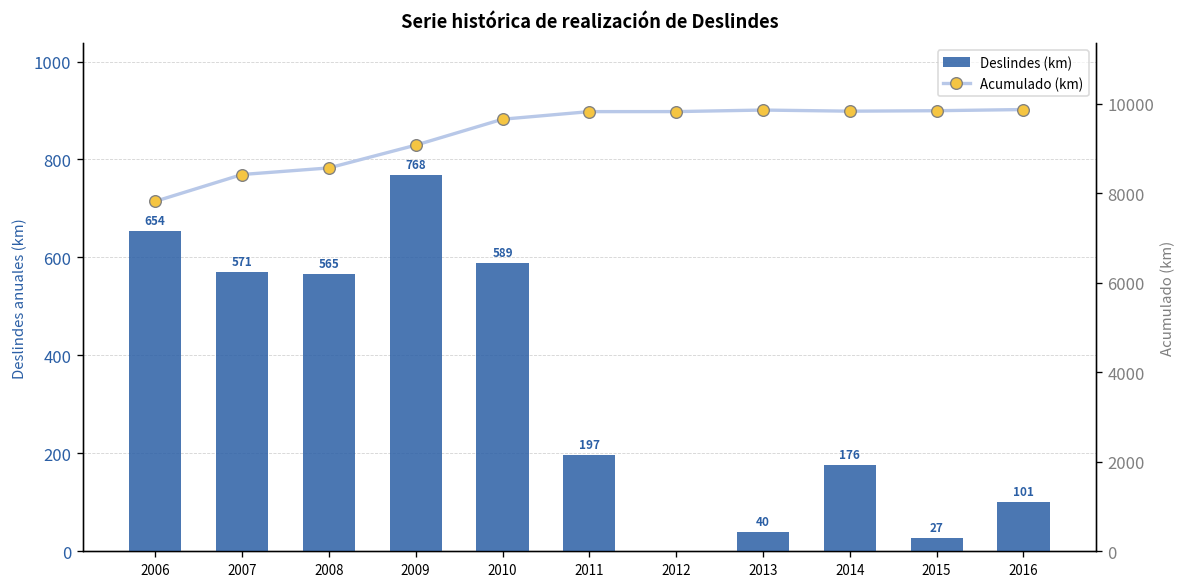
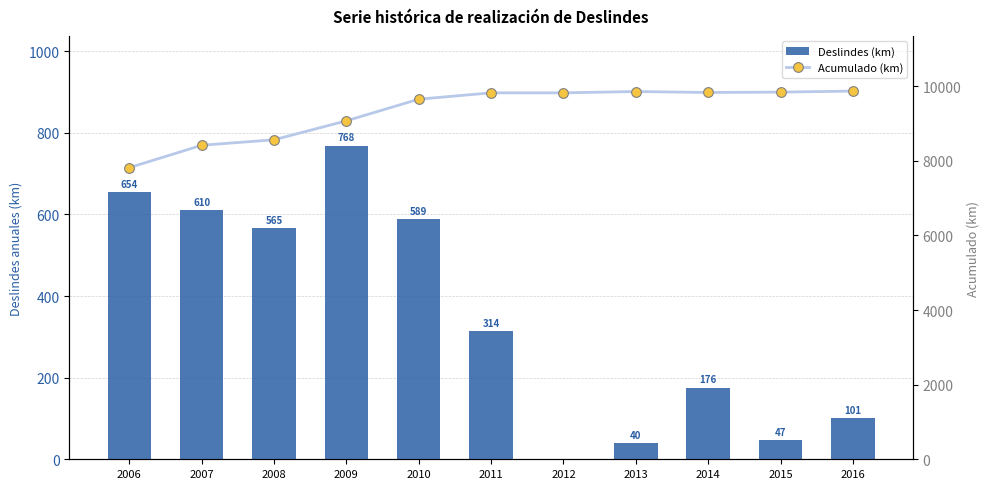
Deslindes (km), 2007: 571 -> 610
Deslindes (km), 2011: 197 -> 314
Deslindes (km), 2015: 27 -> 47
